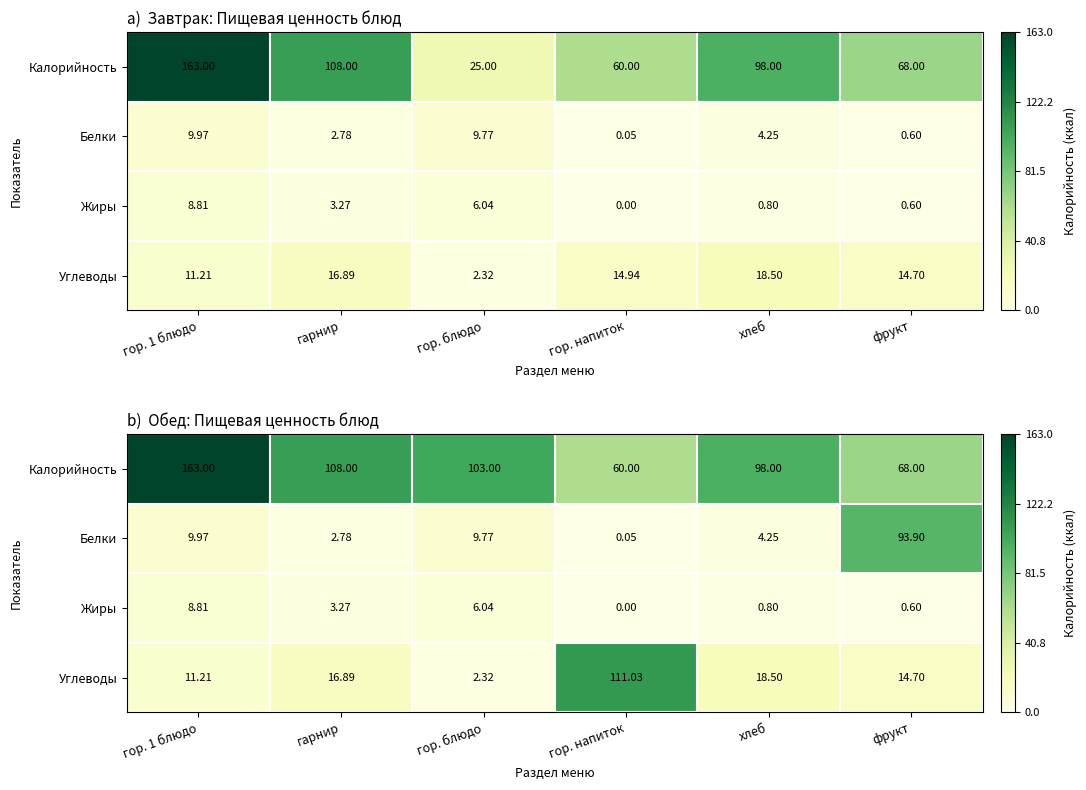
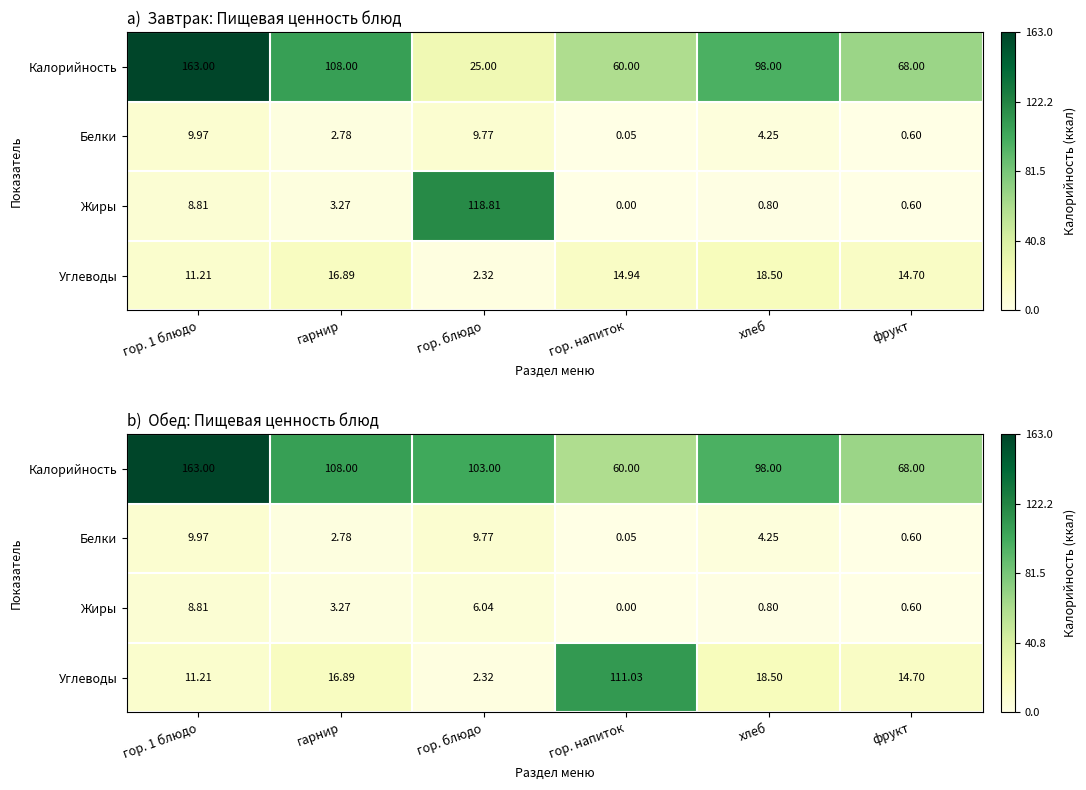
a) Завтрак: Пищевая ценность блюд, Жиры, гор. блюдо: 6.04 -> 118.81
b) Обед: Пищевая ценность блюд, Белки, фрукт: 93.90 -> 0.60
